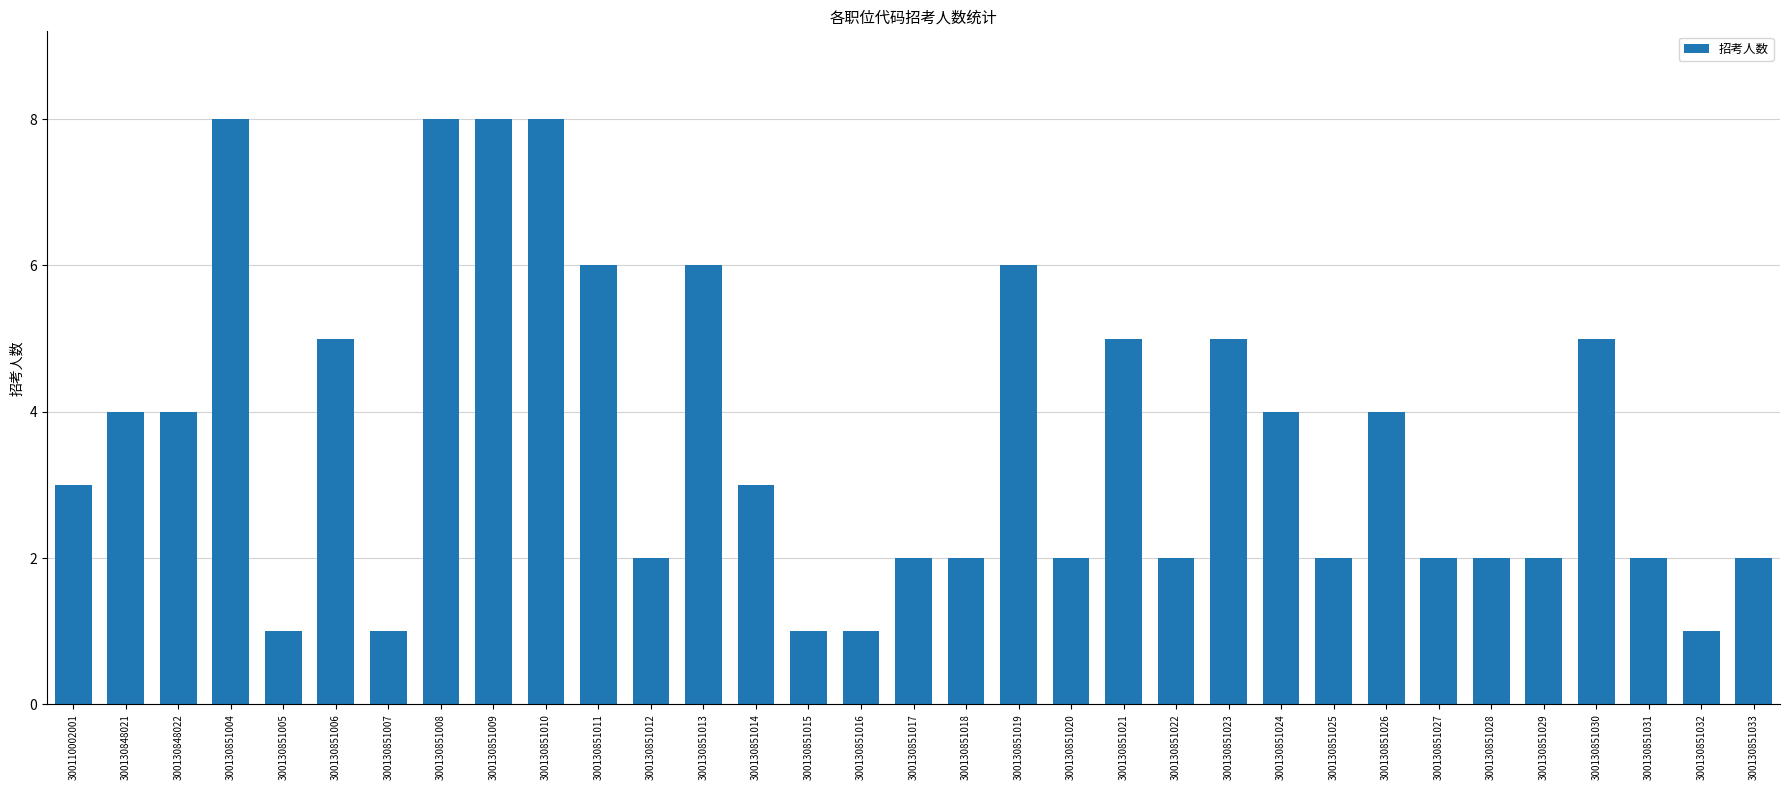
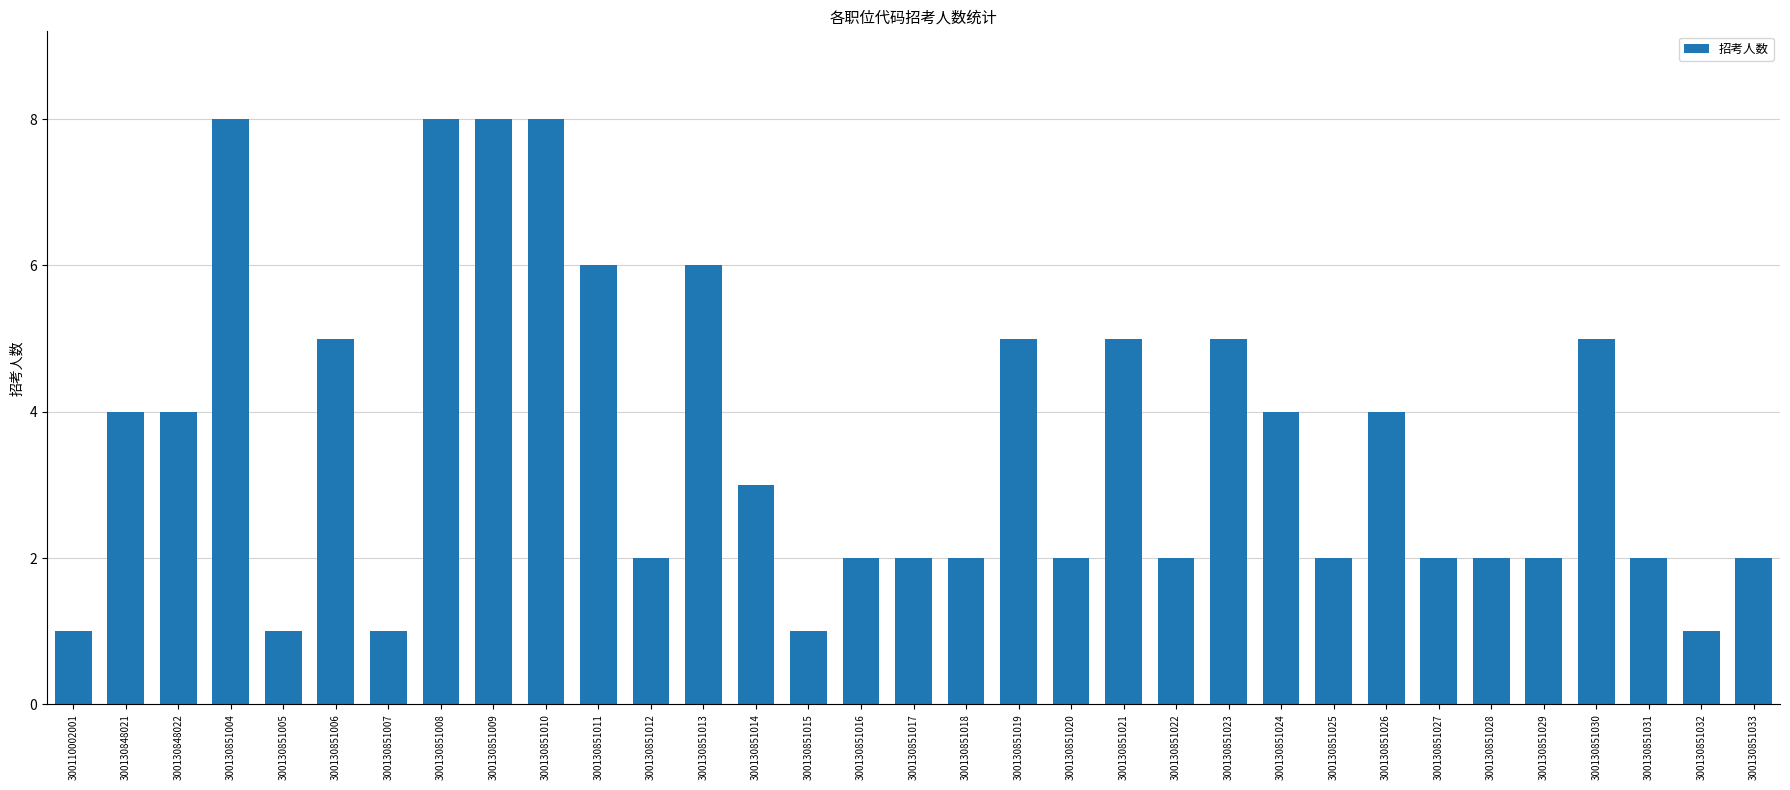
300110002001: 3 -> 1
300130851016: 1 -> 2
300130851019: 6 -> 5
